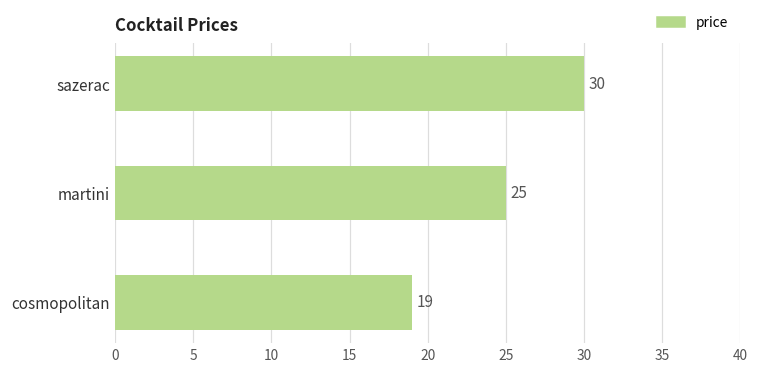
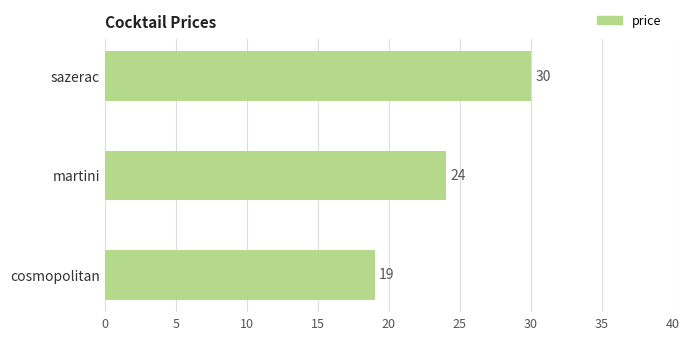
martini: 25 -> 24
